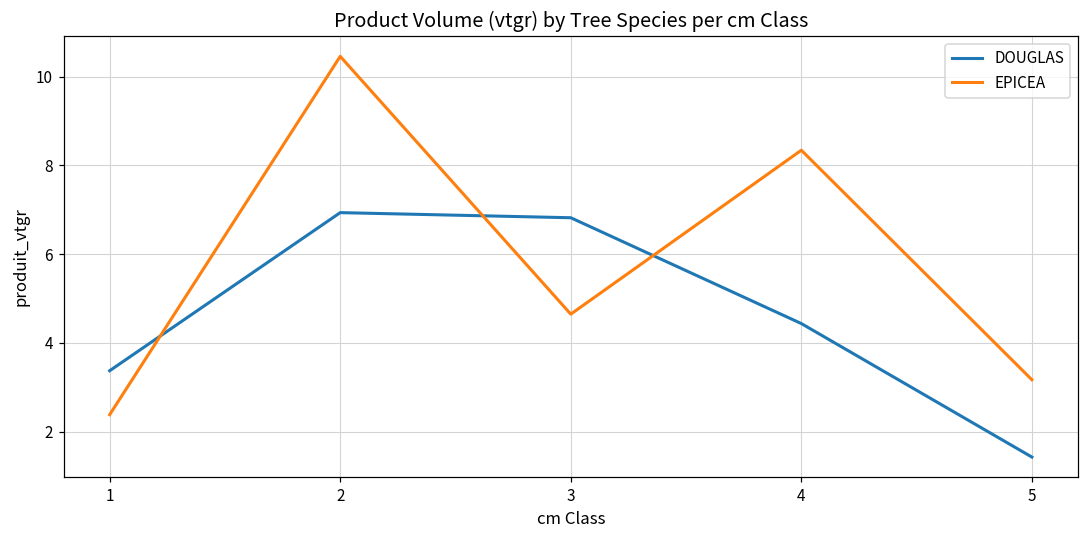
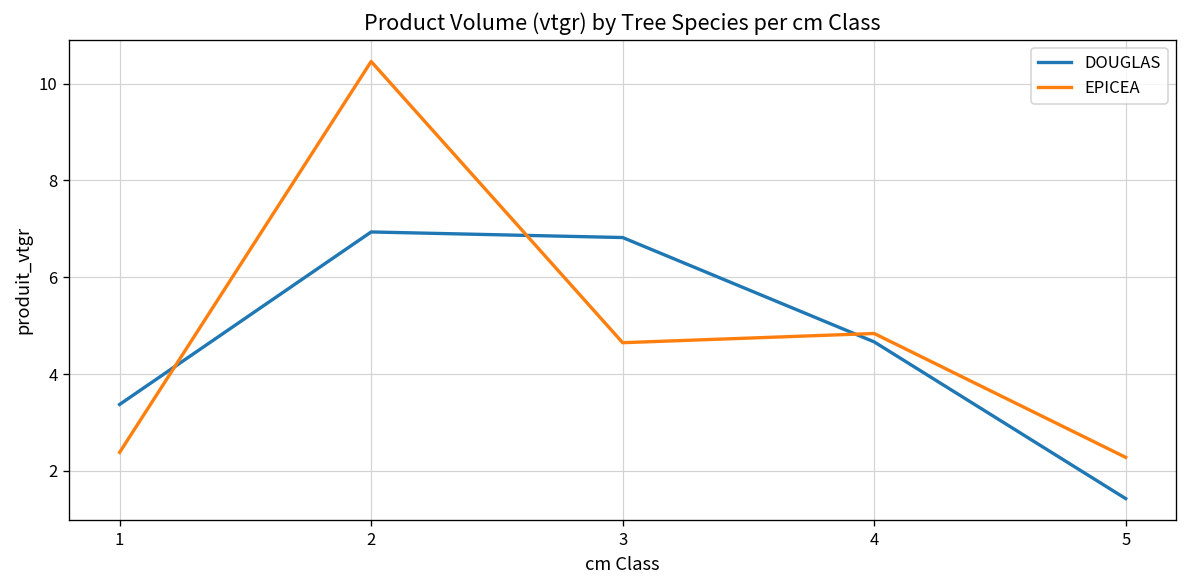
DOUGLAS, 4: 4.4 -> 4.7
EPICEA, 4: 8.3 -> 4.8
EPICEA, 5: 3.2 -> 2.3
